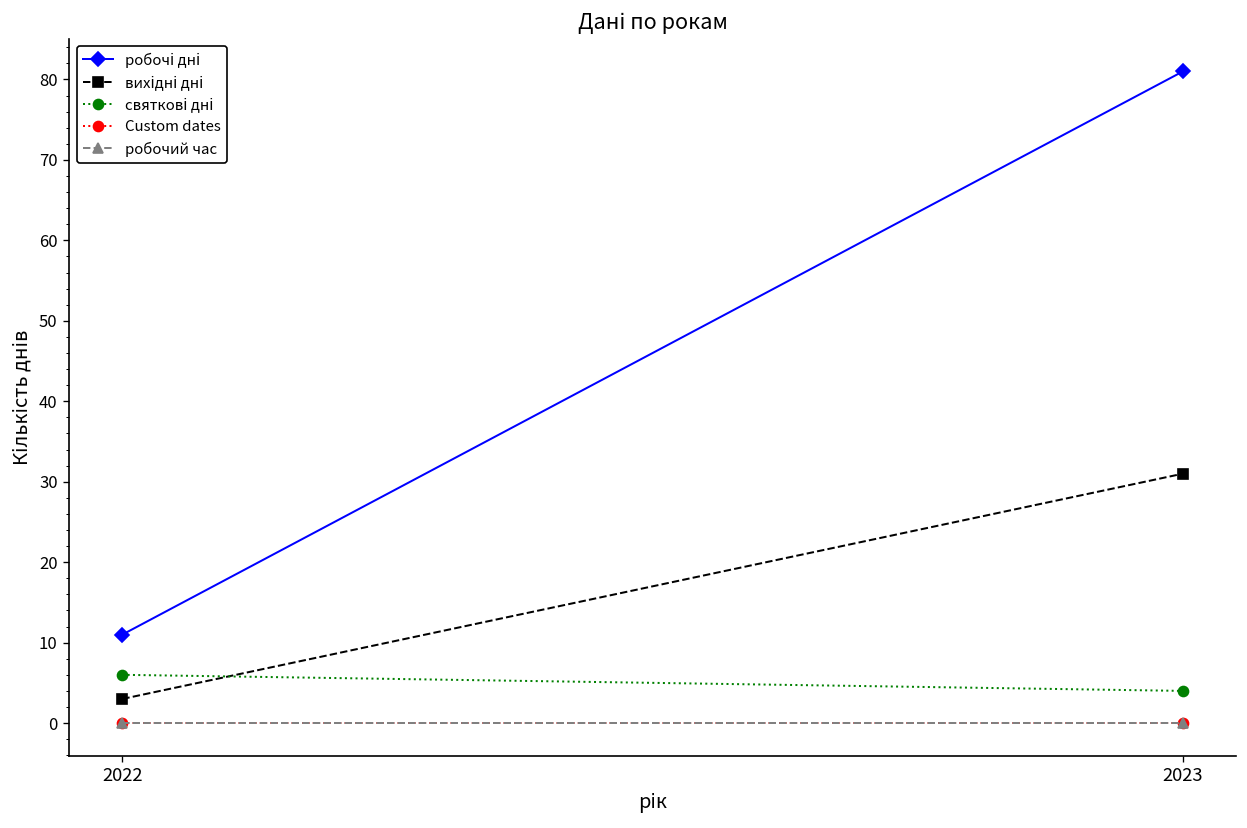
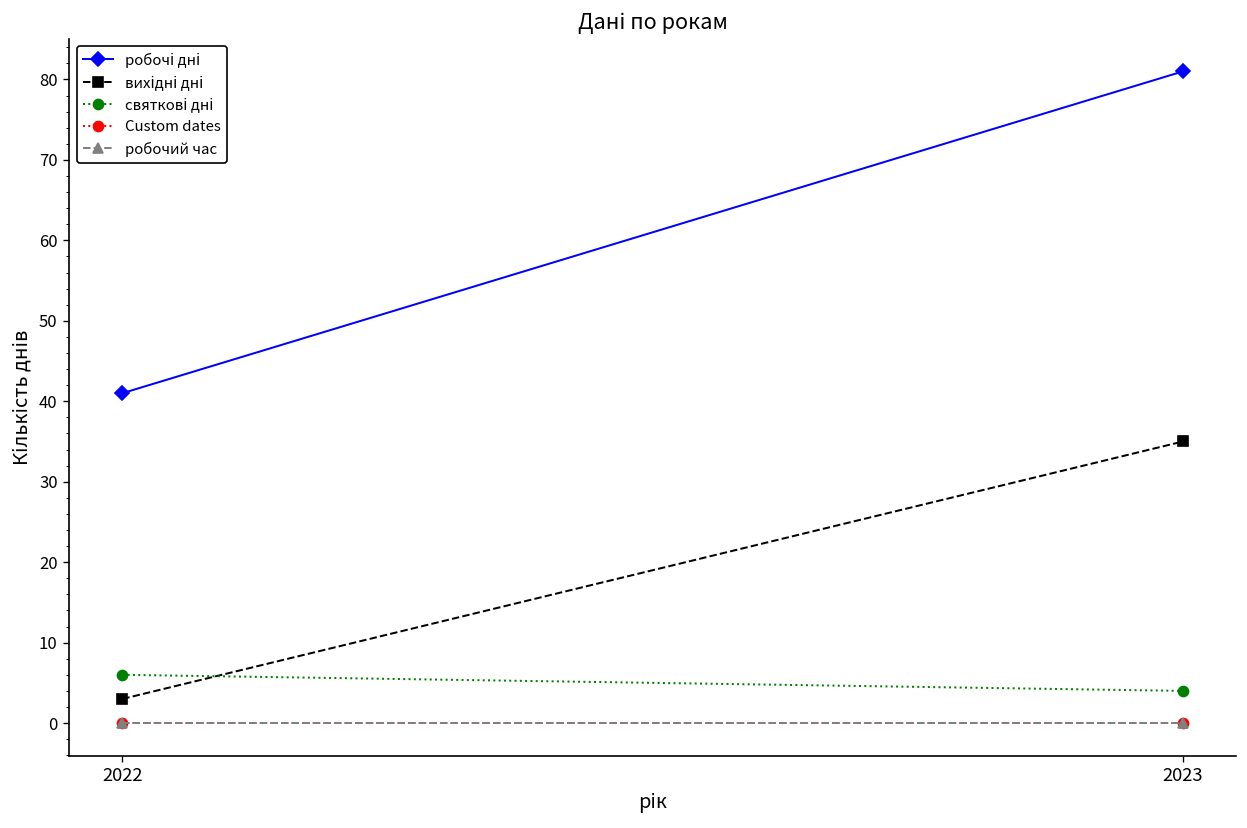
робочі дні, 2022: 11 -> 41
вихідні дні, 2023: 31 -> 35
